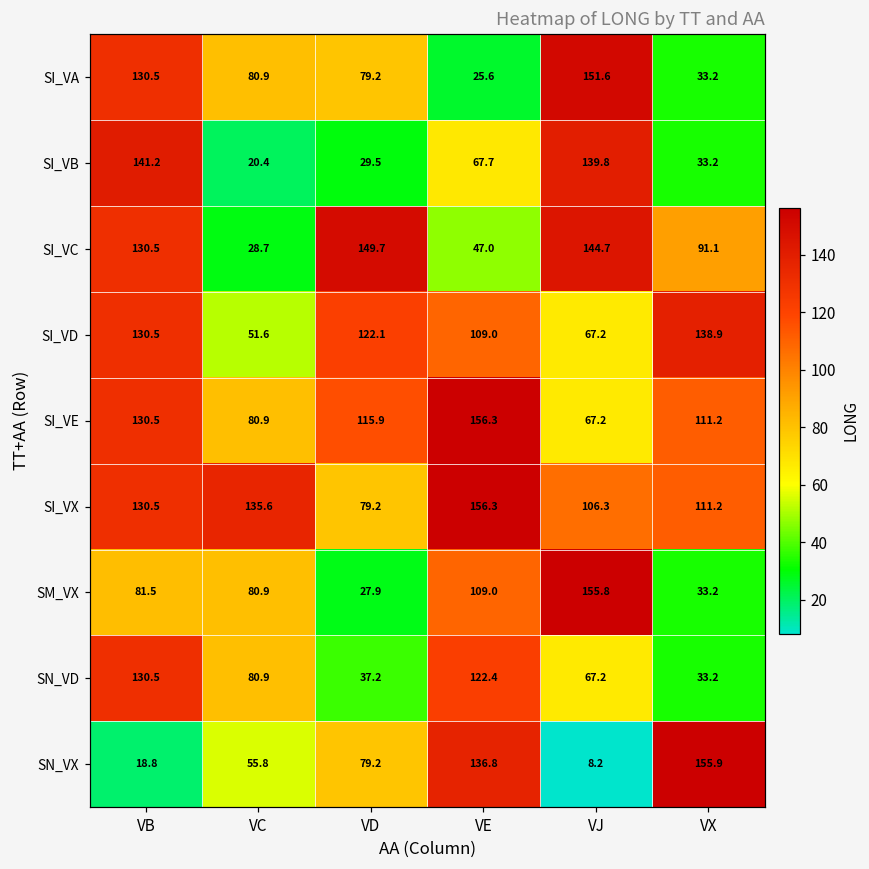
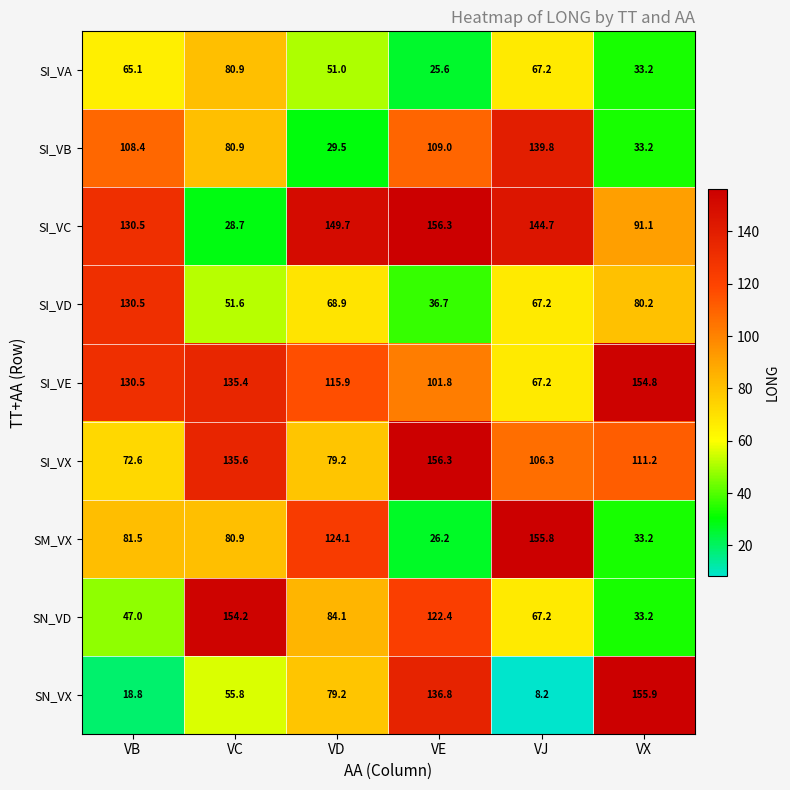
SI_VA, VB: 130.5 -> 65.1
SI_VA, VD: 79.2 -> 51.0
SI_VA, VJ: 151.6 -> 67.2
SI_VB, VB: 141.2 -> 108.4
SI_VB, VC: 20.4 -> 80.9
SI_VB, VE: 67.7 -> 109.0
SI_VC, VE: 47.0 -> 156.3
SI_VD, VD: 122.1 -> 68.9
SI_VD, VE: 109.0 -> 36.7
SI_VD, VX: 138.9 -> 80.2
SI_VE, VC: 80.9 -> 135.4
SI_VE, VE: 156.3 -> 101.8
SI_VE, VX: 111.2 -> 154.8
SI_VX, VB: 130.5 -> 72.6
SM_VX, VD: 27.9 -> 124.1
SM_VX, VE: 109.0 -> 26.2
SN_VD, VB: 130.5 -> 47.0
SN_VD, VC: 80.9 -> 154.2
SN_VD, VD: 37.2 -> 84.1
